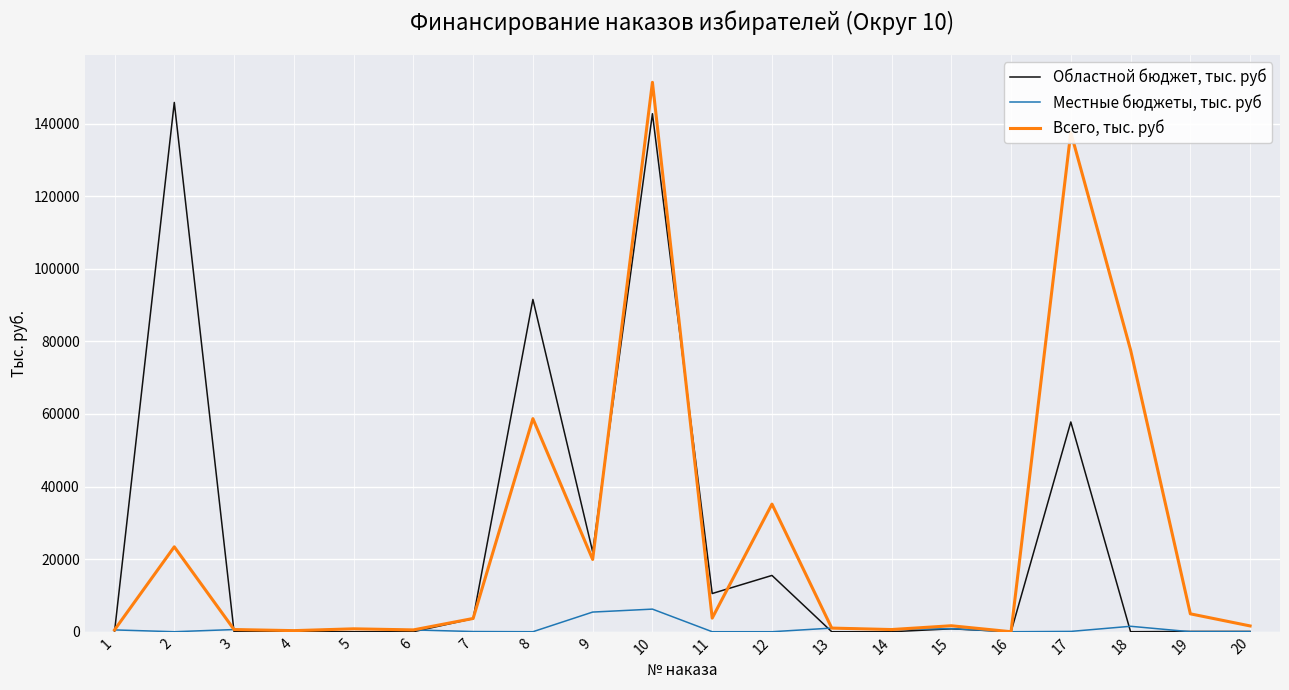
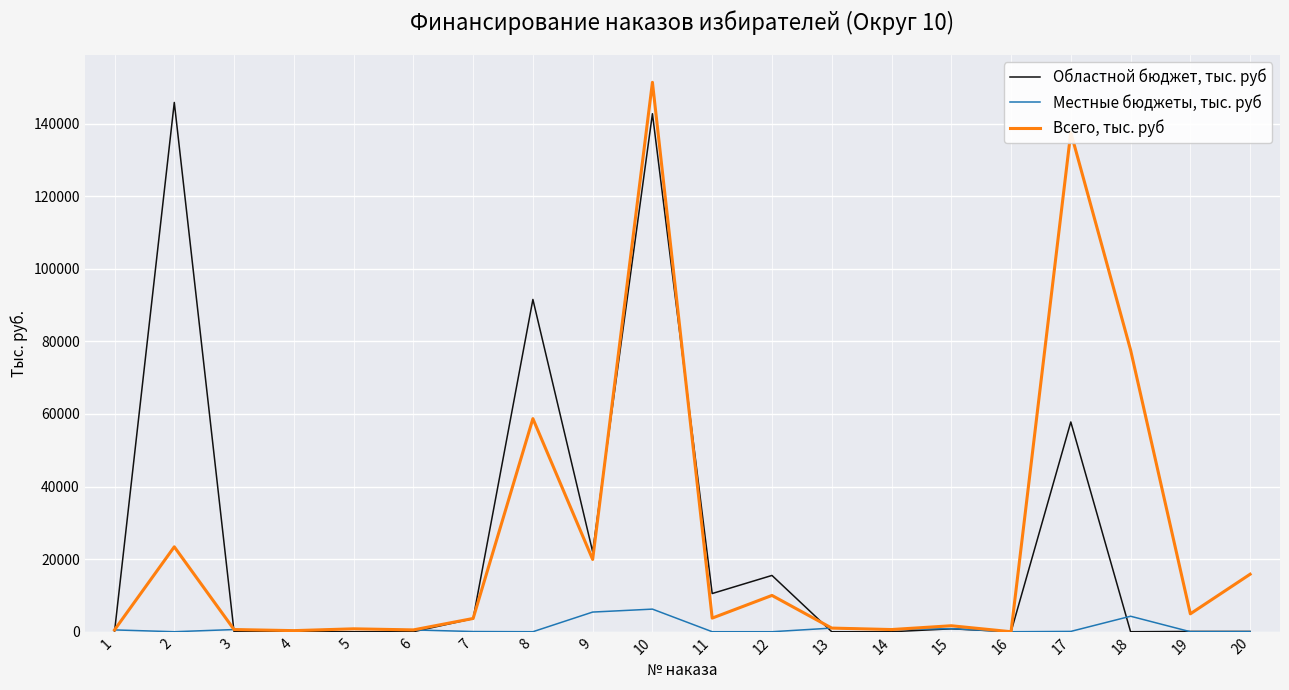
Всего, тыс. руб, 12: 35000 -> 10000
Местные бюджеты, тыс. руб, 18: 2000 -> 4000
Всего, тыс. руб, 20: 2000 -> 16000
